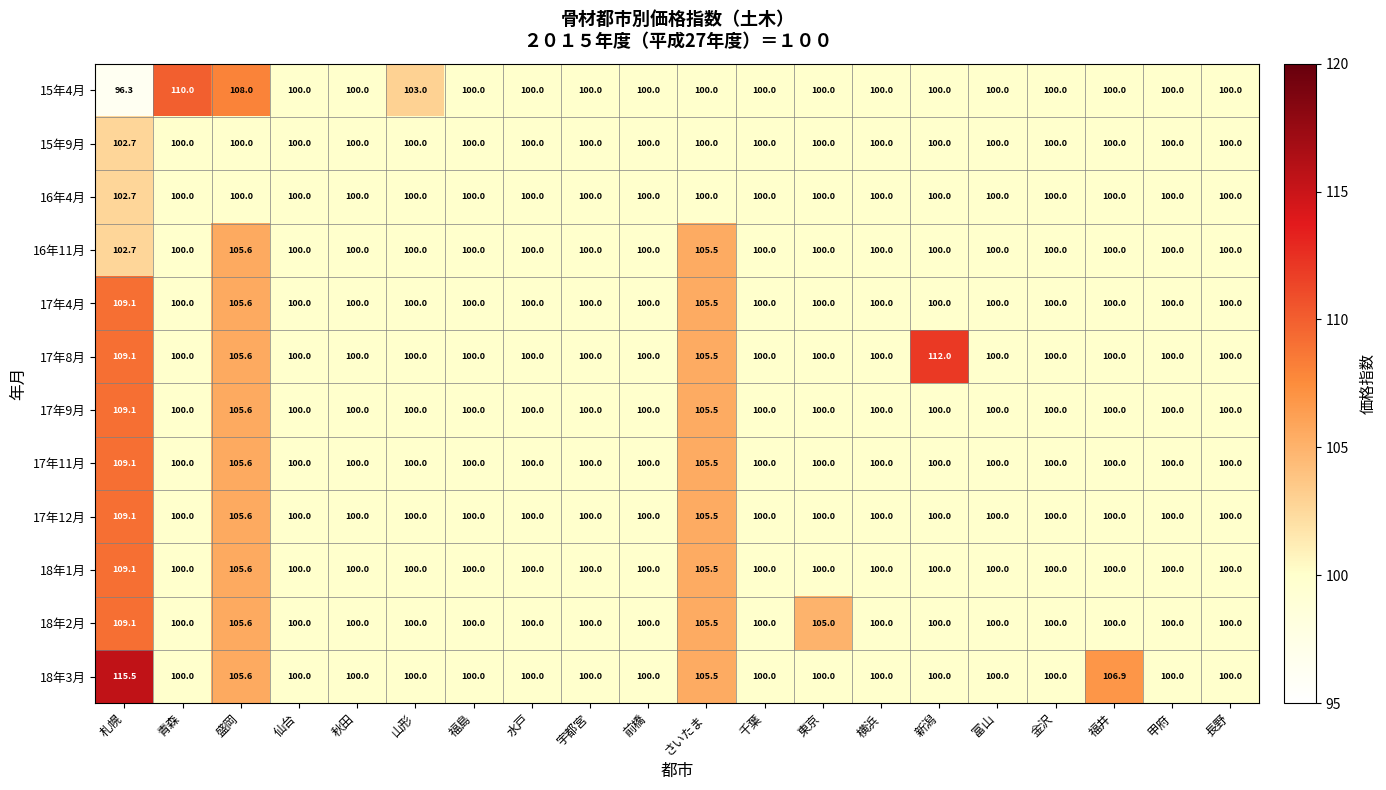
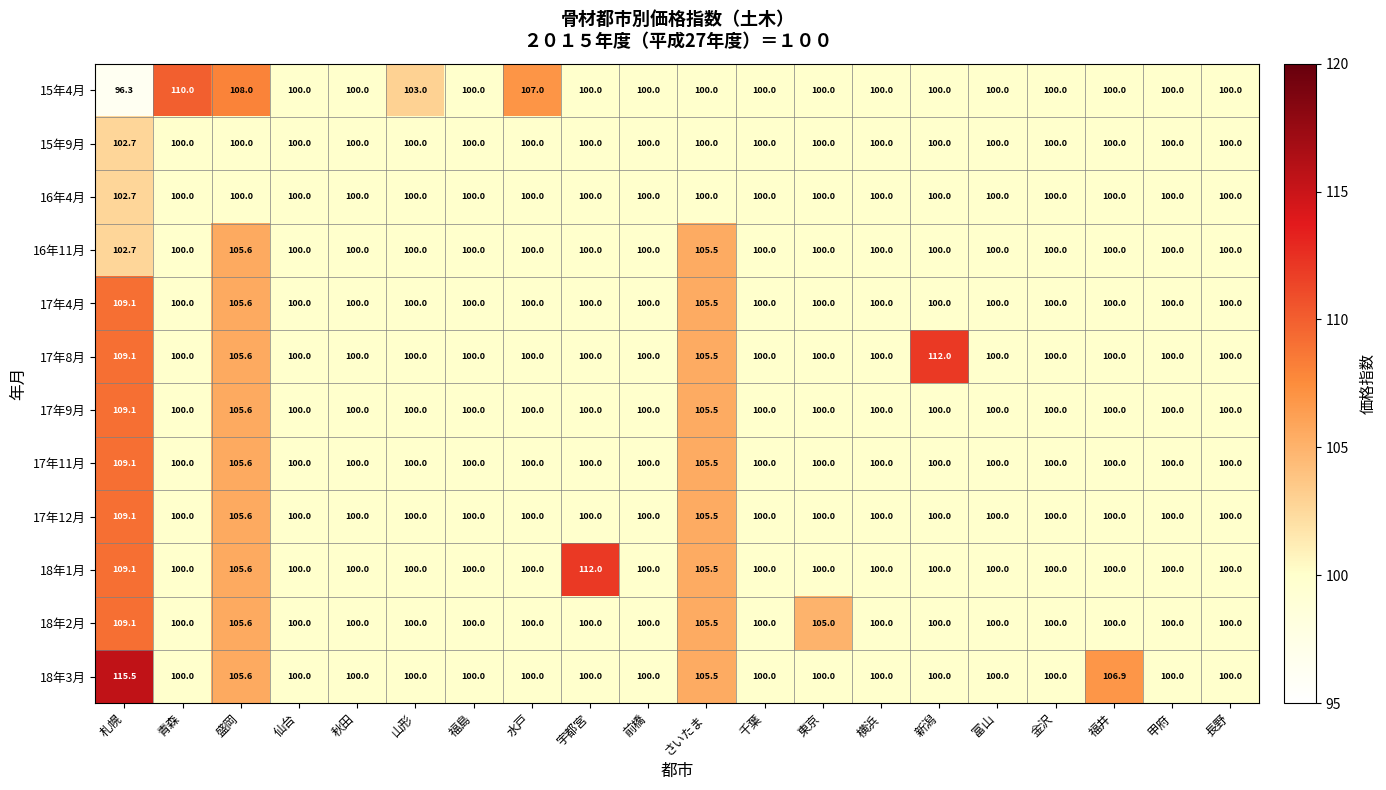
15年4月, 水戸: 100.0 -> 107.0
18年1月, 宇都宮: 100.0 -> 112.0
